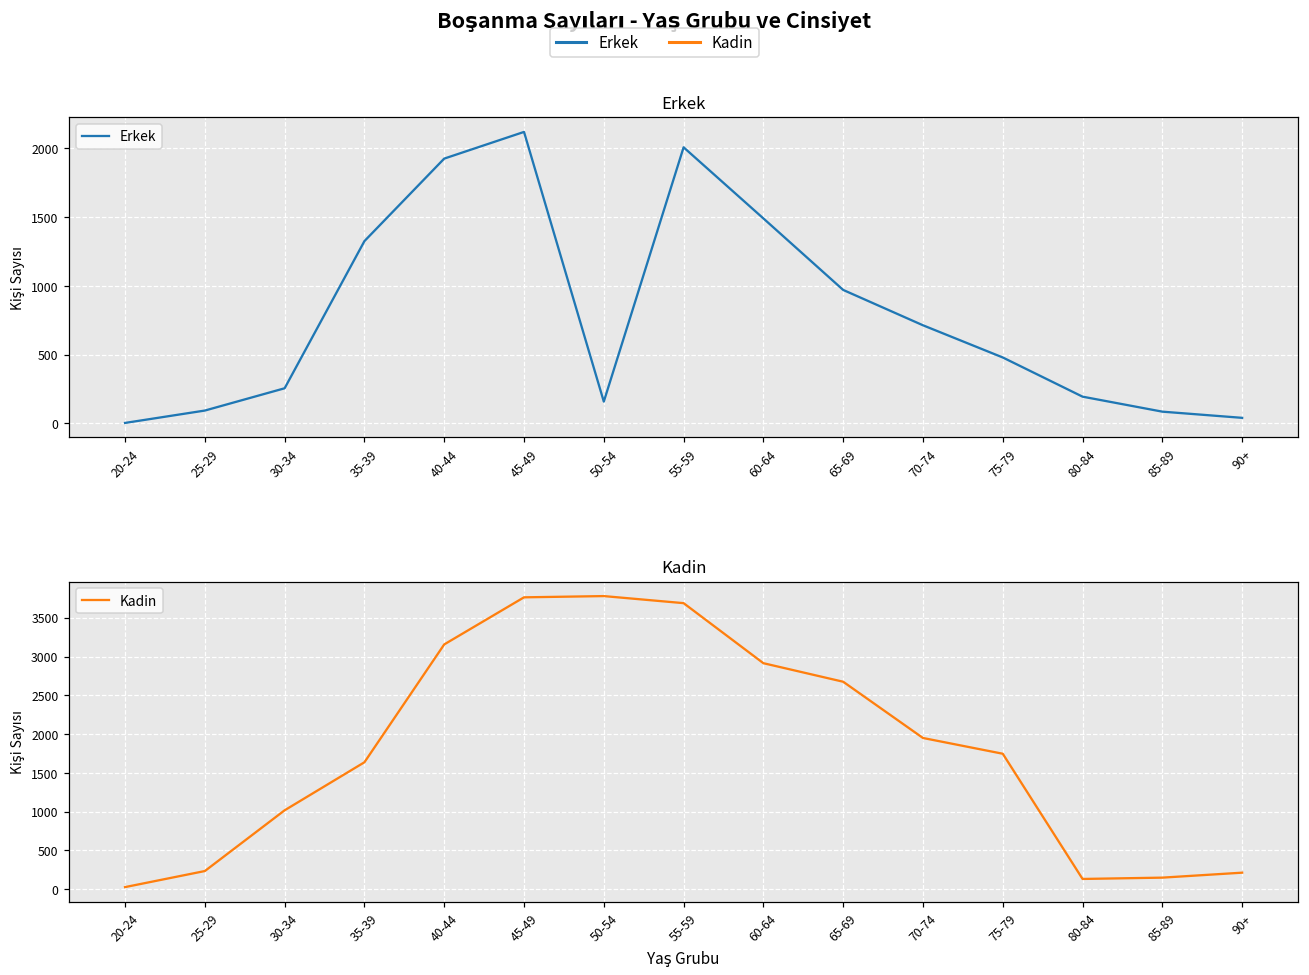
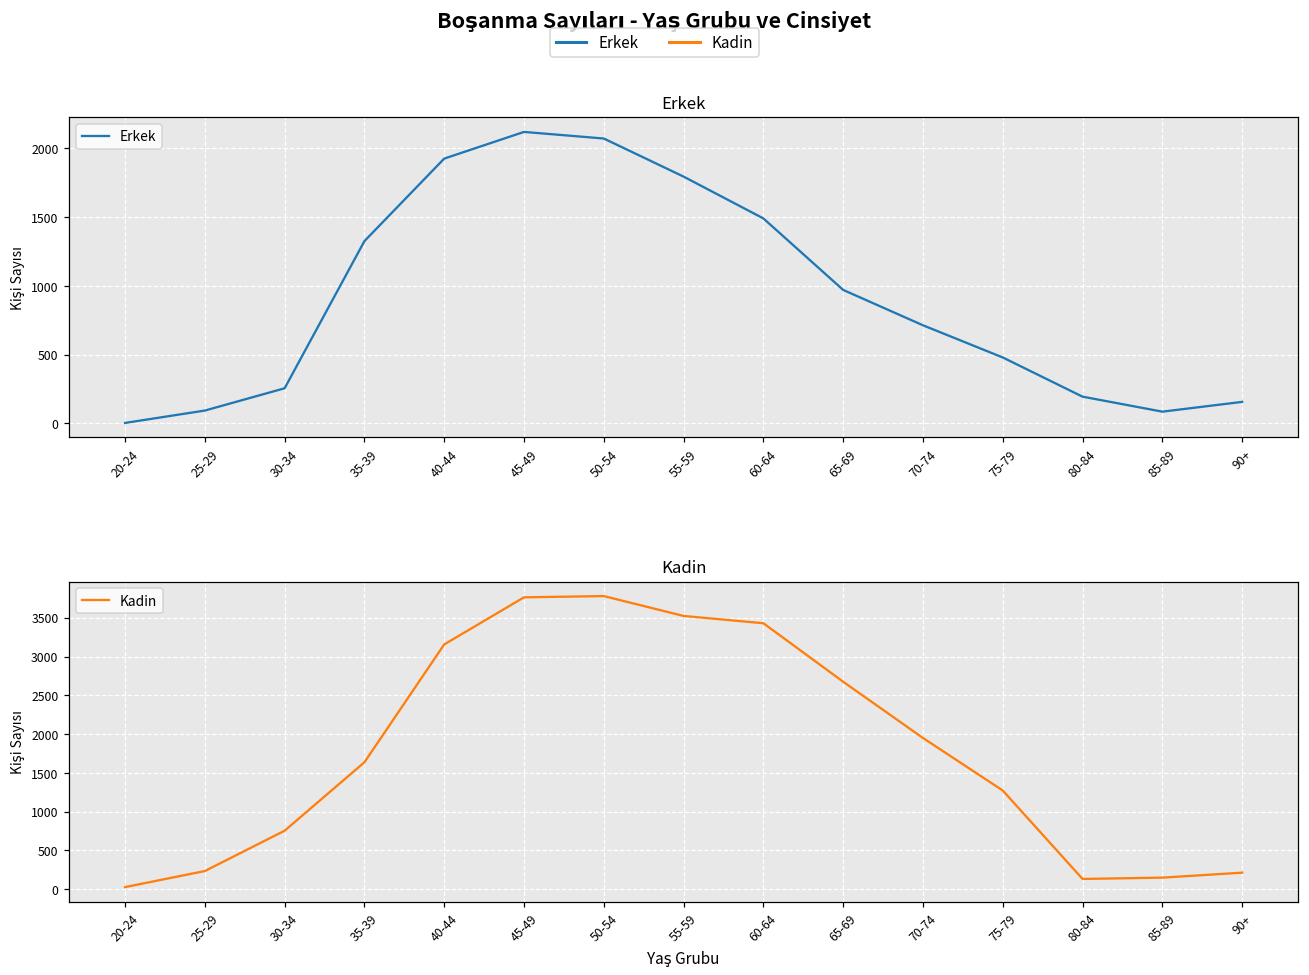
Erkek, 50-54: 160 -> 2070
Erkek, 55-59: 2010 -> 1790
Erkek, 90+: 40 -> 160
Kadin, 30-34: 1000 -> 800
Kadin, 55-59: 3700 -> 3500
Kadin, 60-64: 2900 -> 3400
Kadin, 75-79: 1700 -> 1300
